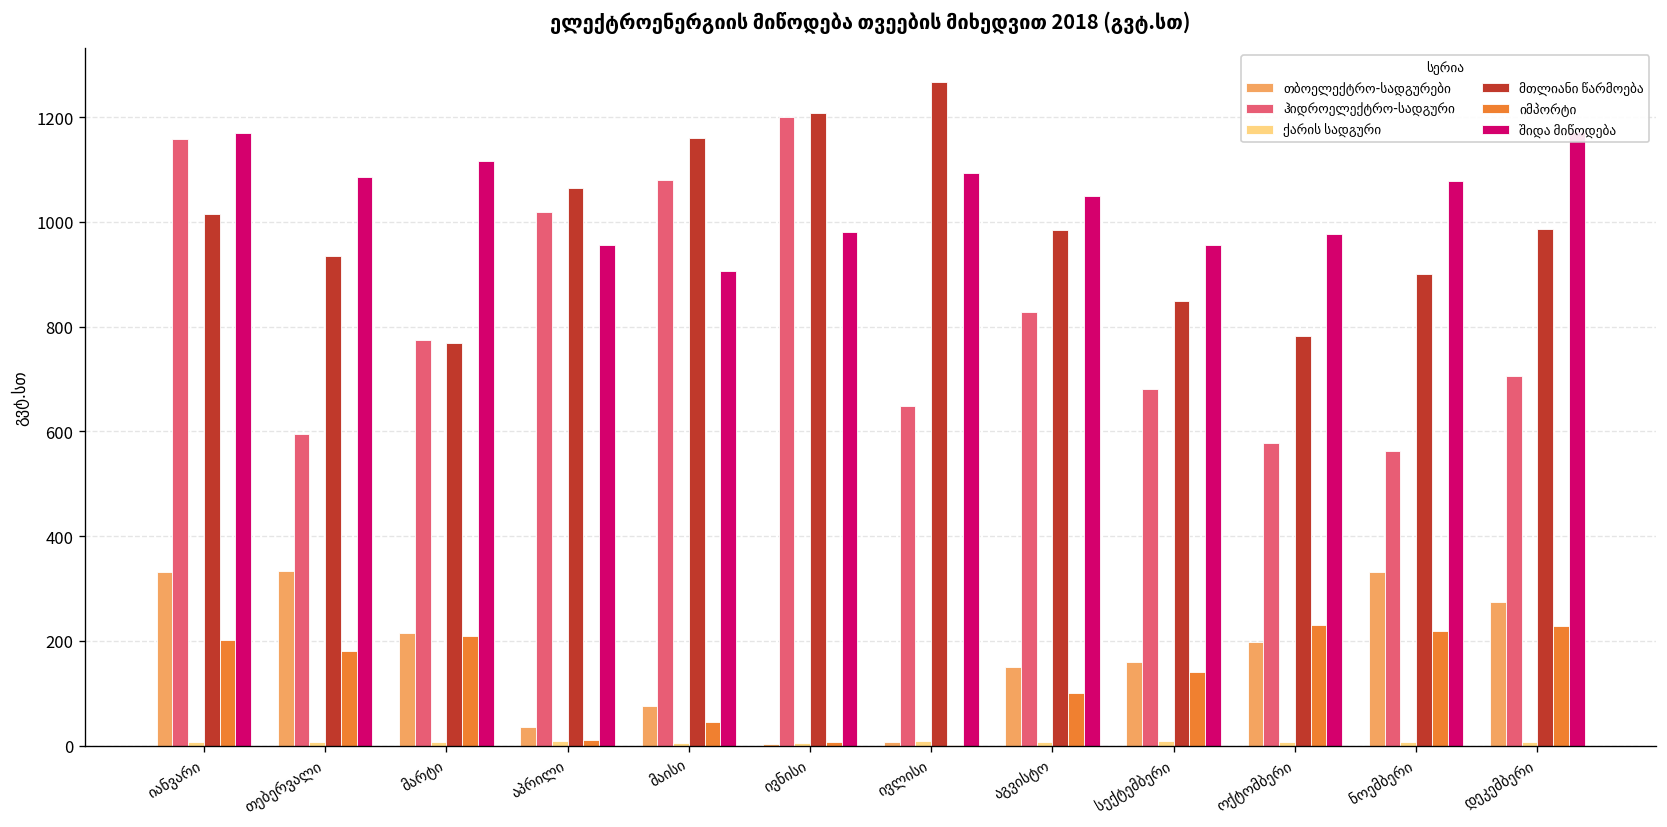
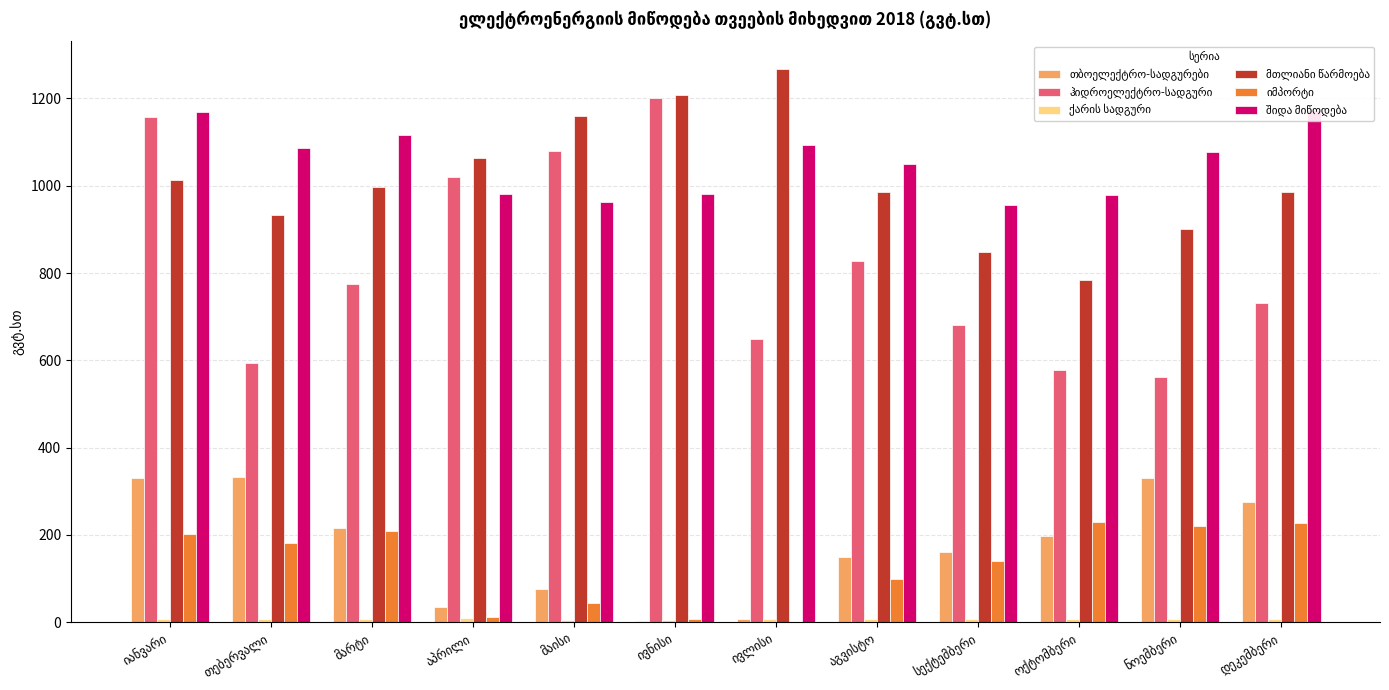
მთლიანი წარმოება, მარტი: 770 -> 1000
შიდა მიწოდება, აპრილი: 960 -> 980
შიდა მიწოდება, მაისი: 910 -> 960
ჰიდროელექტრო-სადგური, დეკემბერი: 700 -> 730
